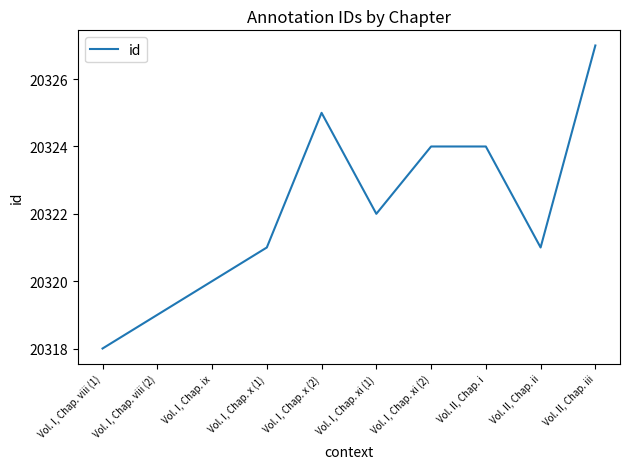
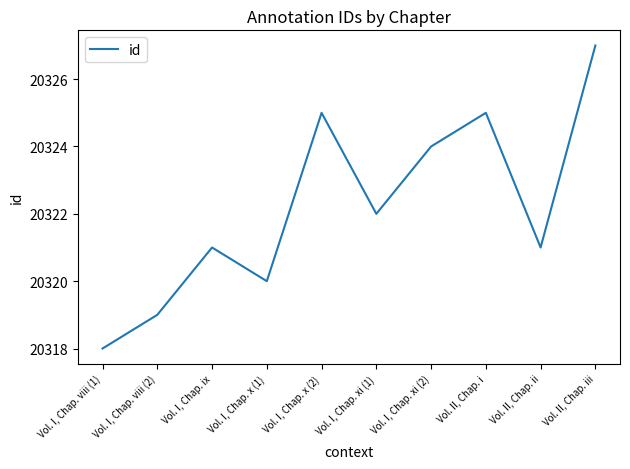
Vol. I, Chap. ix: 20320 -> 20321
Vol. I, Chap. x (1): 20321 -> 20320
Vol. II, Chap. i: 20324 -> 20325
